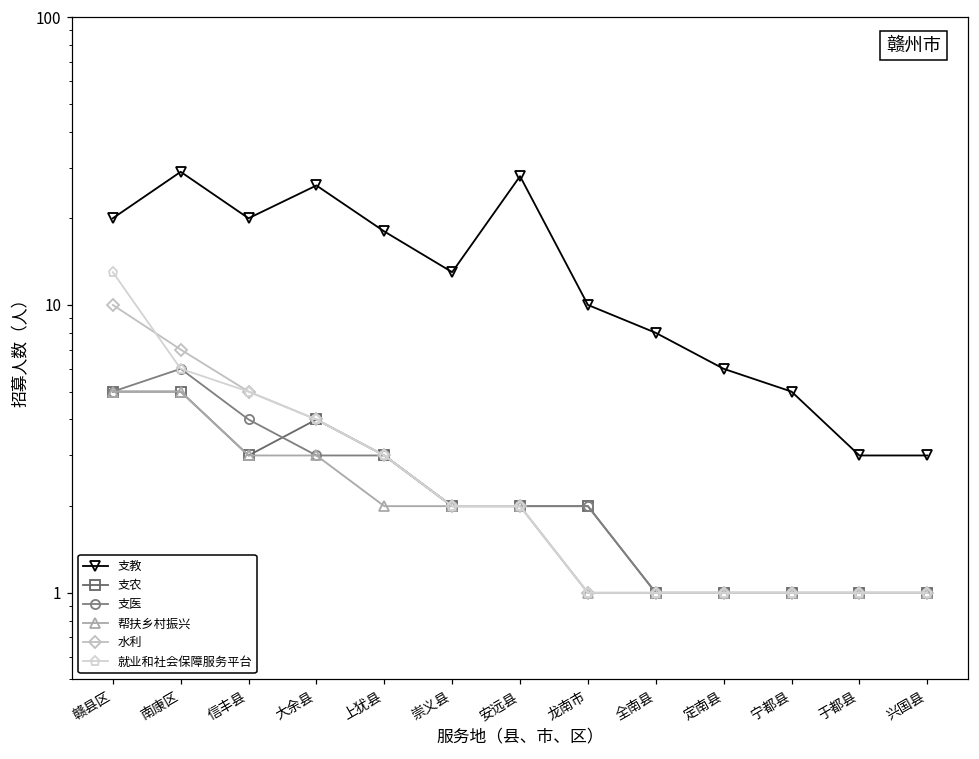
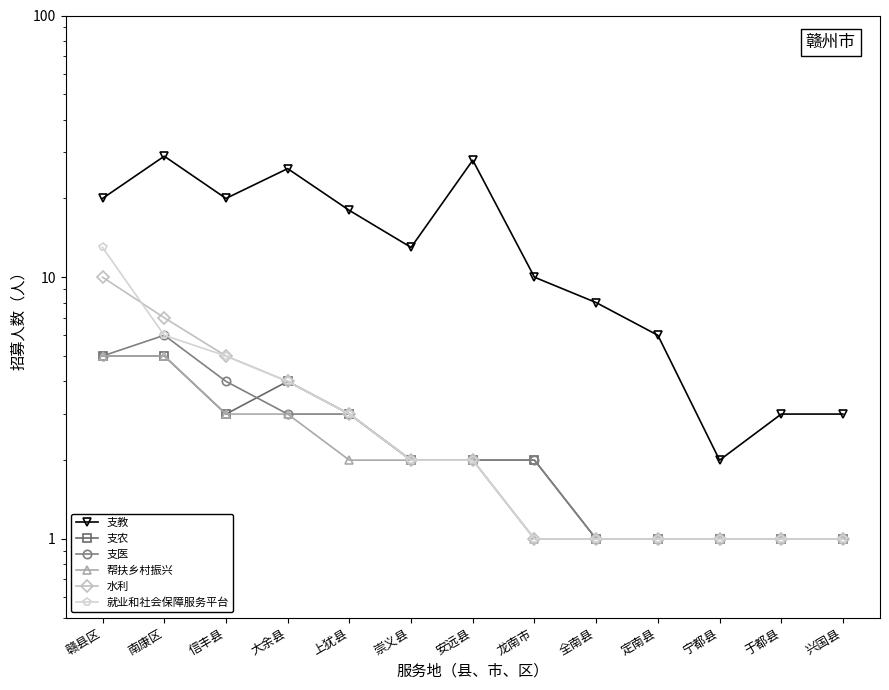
支教, 宁都县: 5 -> 2
